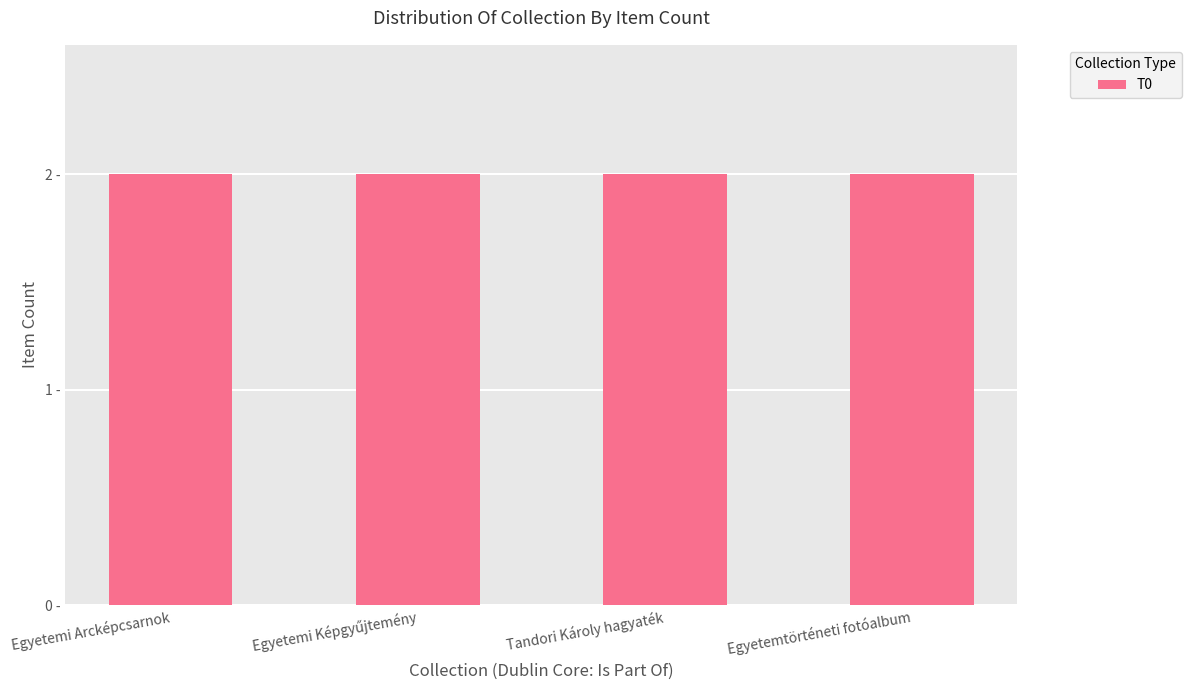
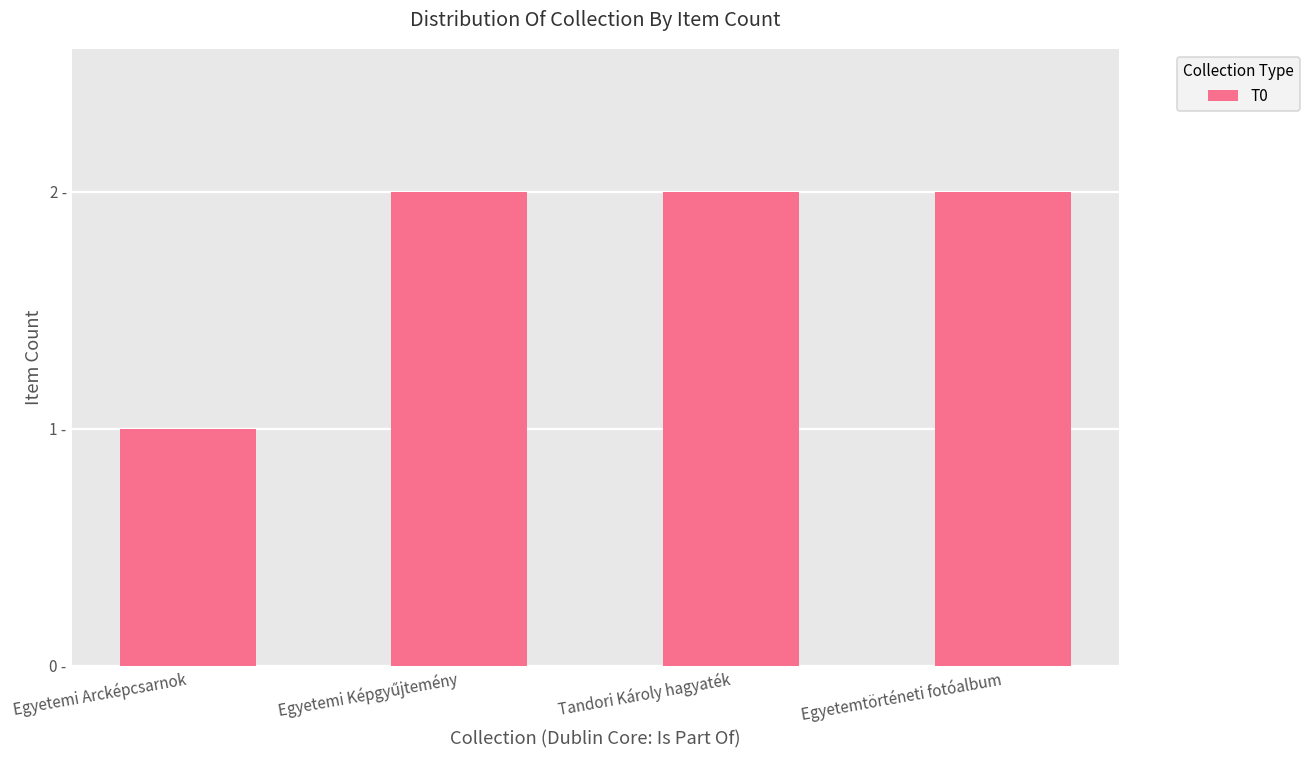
Egyetemi Arcképcsarnok: 2 - -> 1 -
